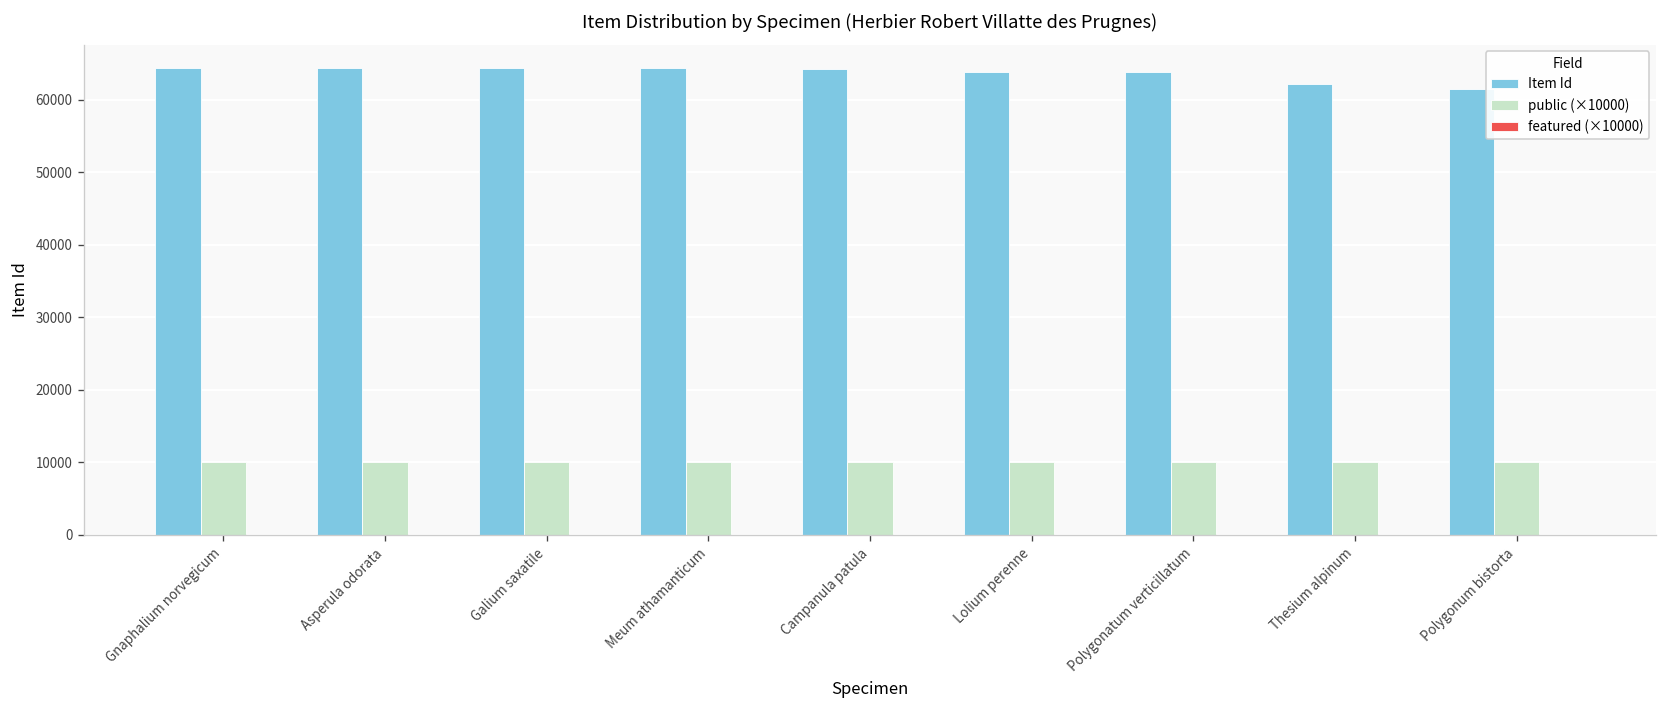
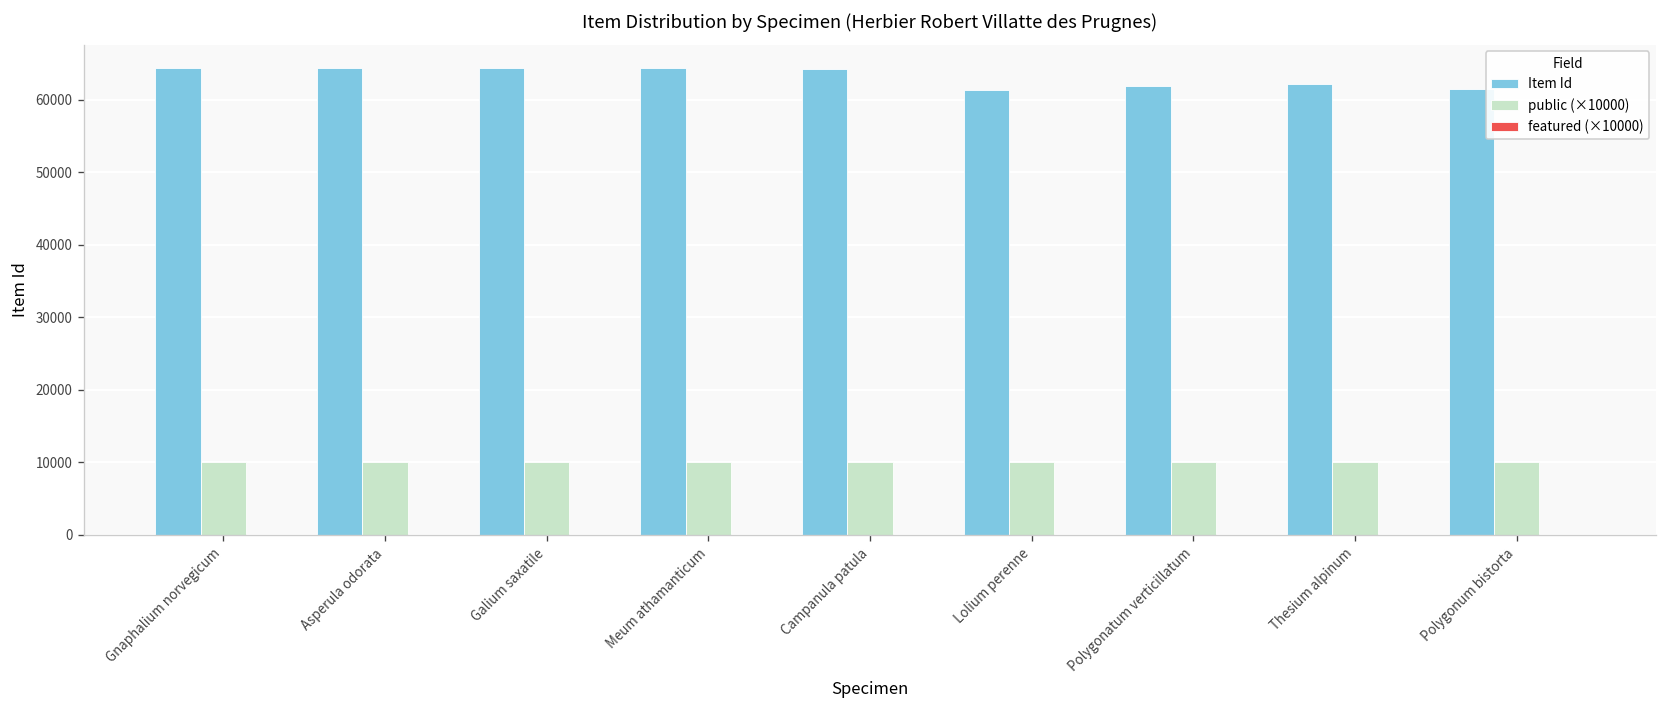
Item Id, Lolium perenne: 64000 -> 61000
Item Id, Polygonatum verticillatum: 64000 -> 62000
